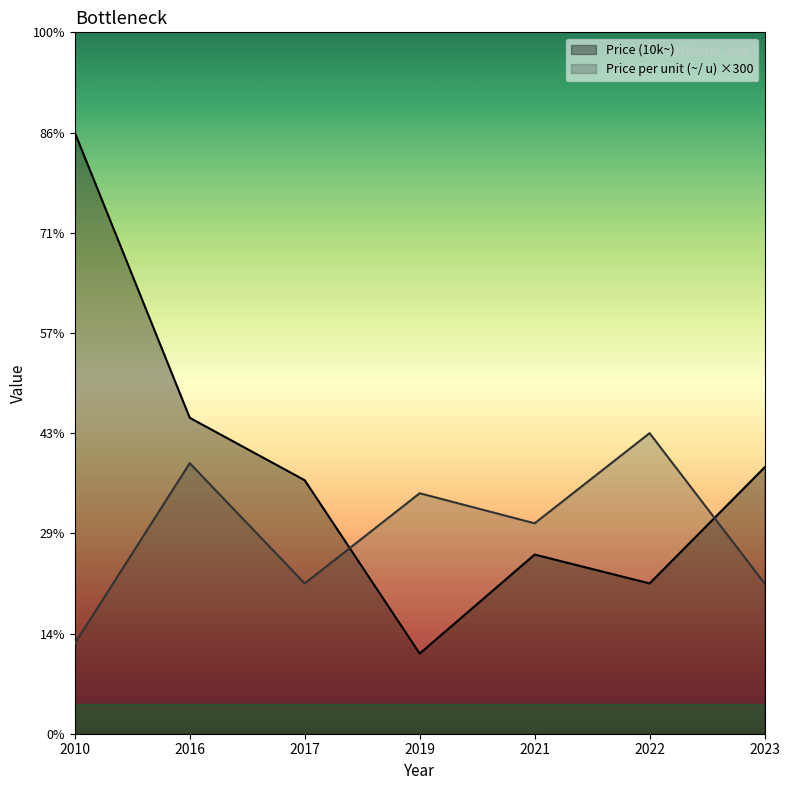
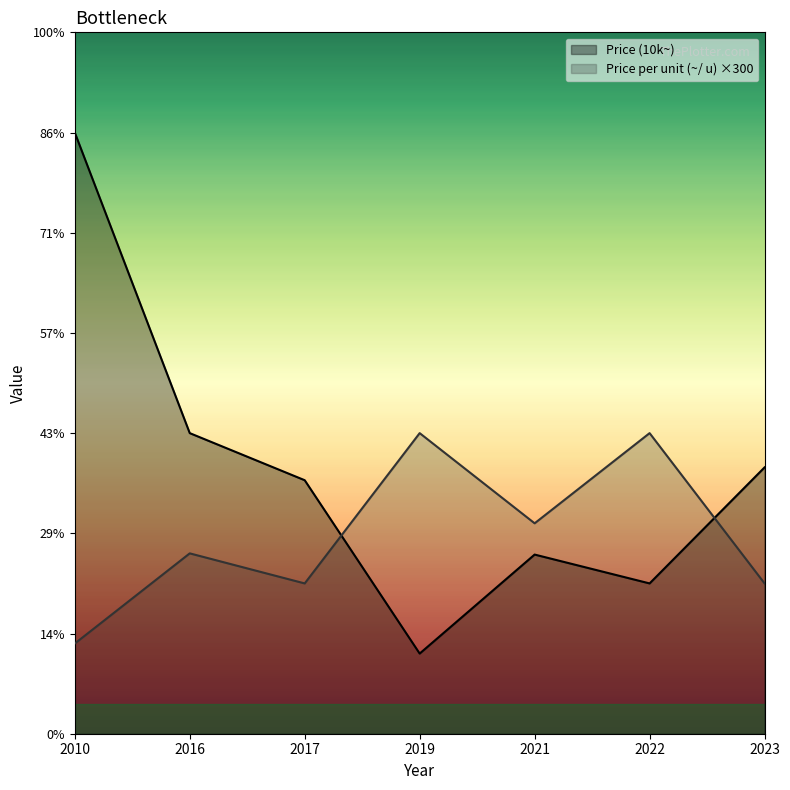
Price (10k~), 2016: 45% -> 43%
Price per unit (~/ u) ×300, 2016: 39% -> 26%
Price per unit (~/ u) ×300, 2019: 34% -> 43%
